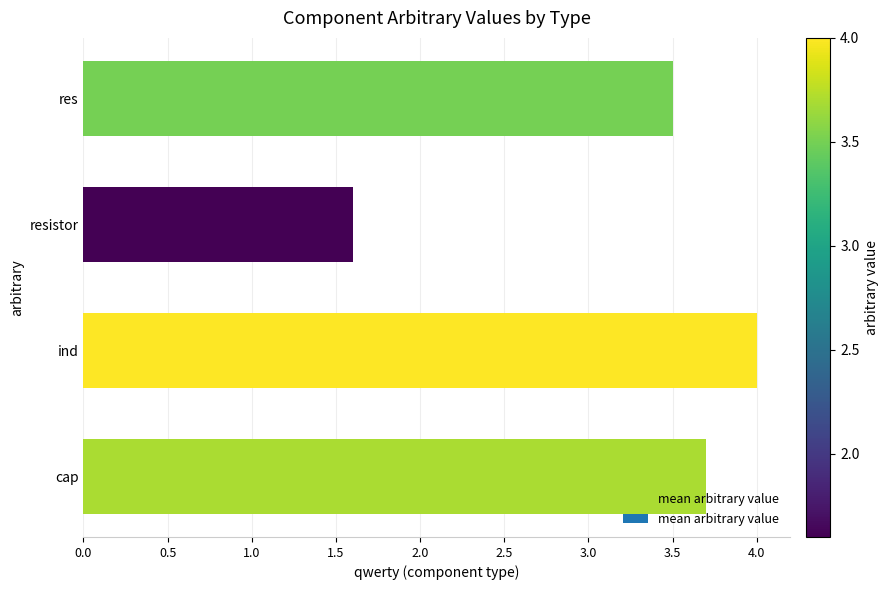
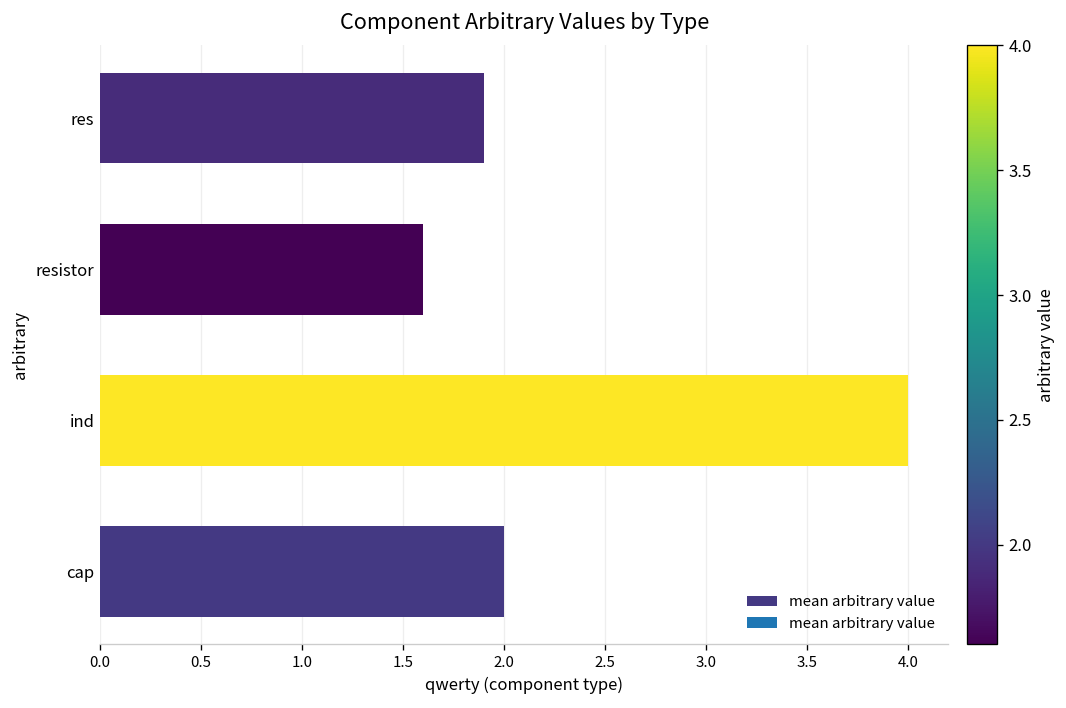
res: 3.5 -> 1.9
cap: 3.7 -> 2.0
